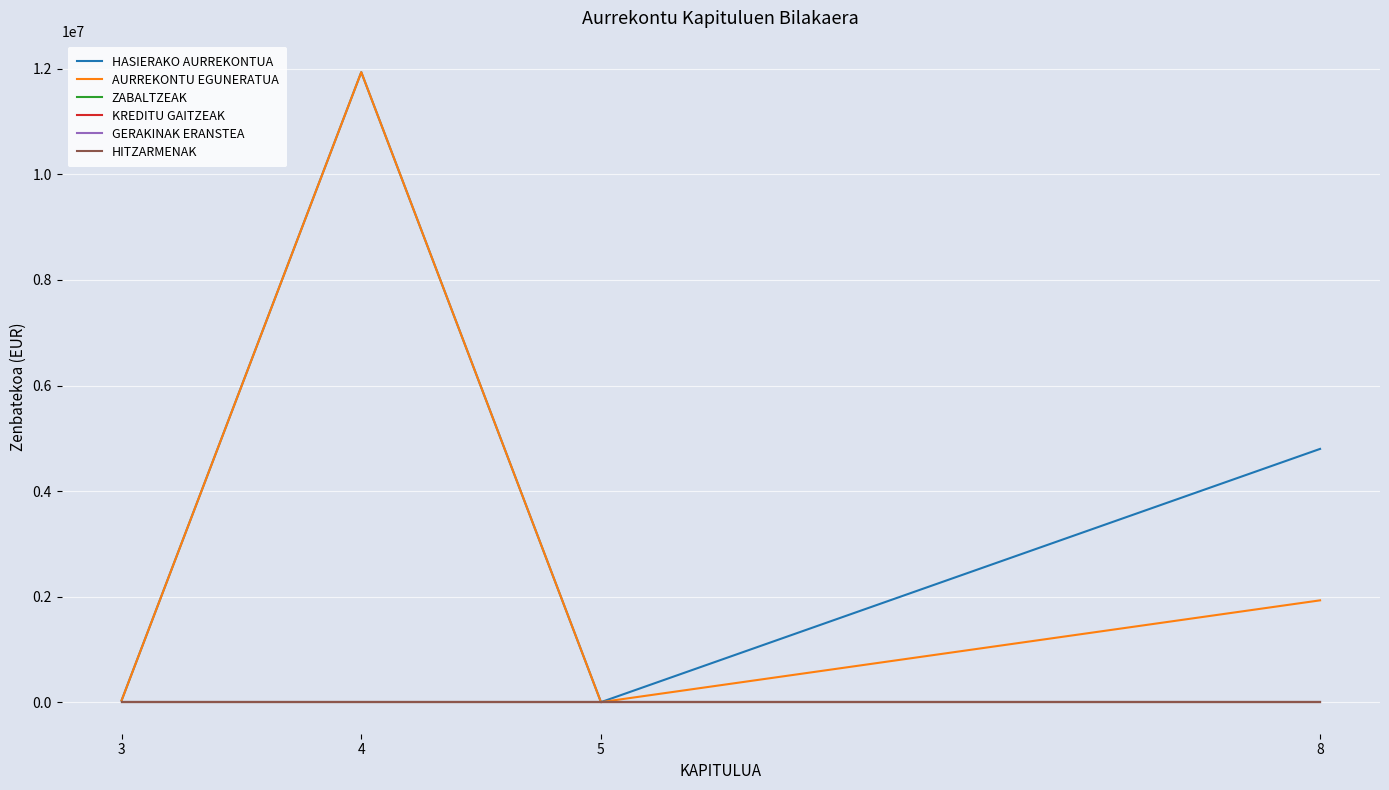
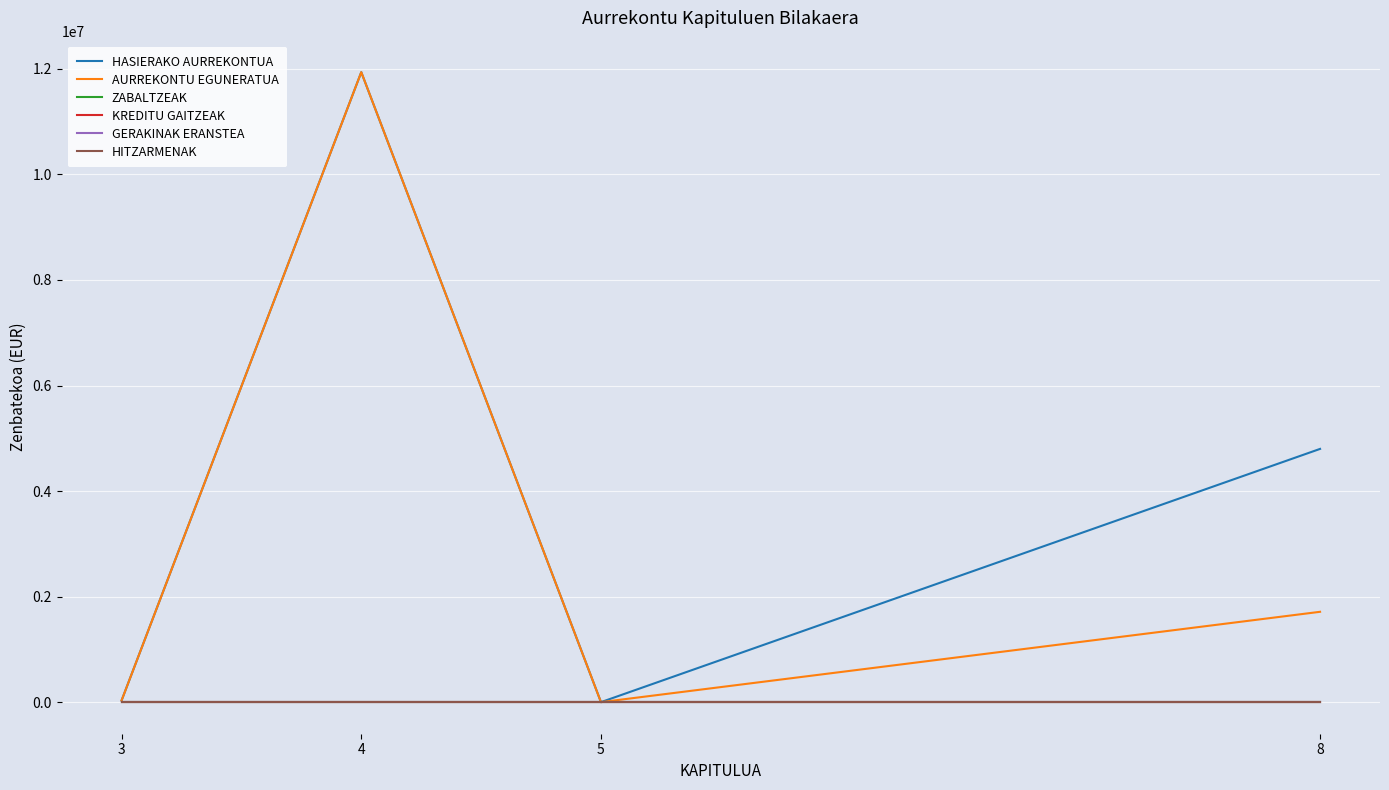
AURREKONTU EGUNERATUA, 8: 1900000 -> 1700000
